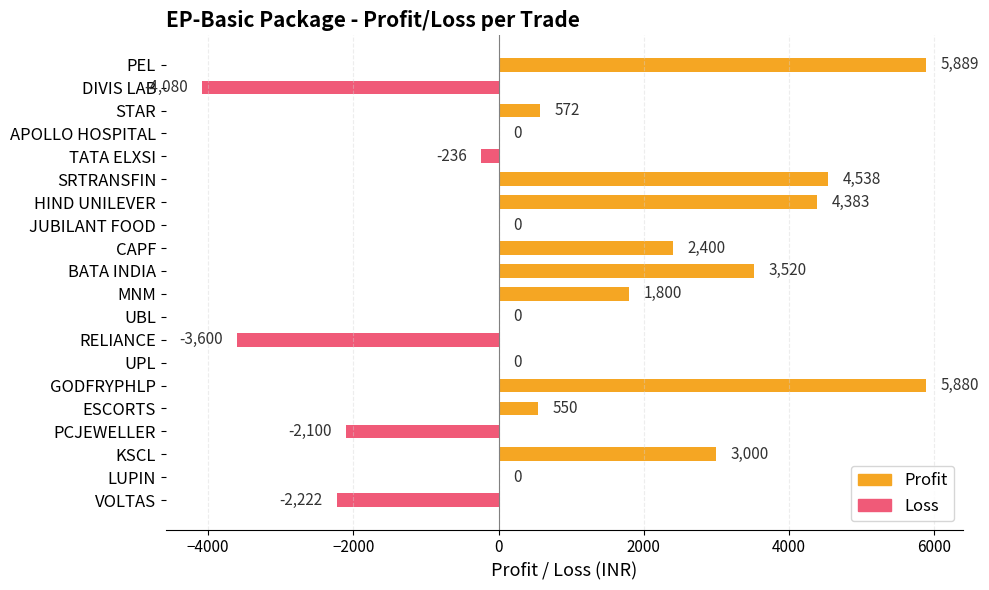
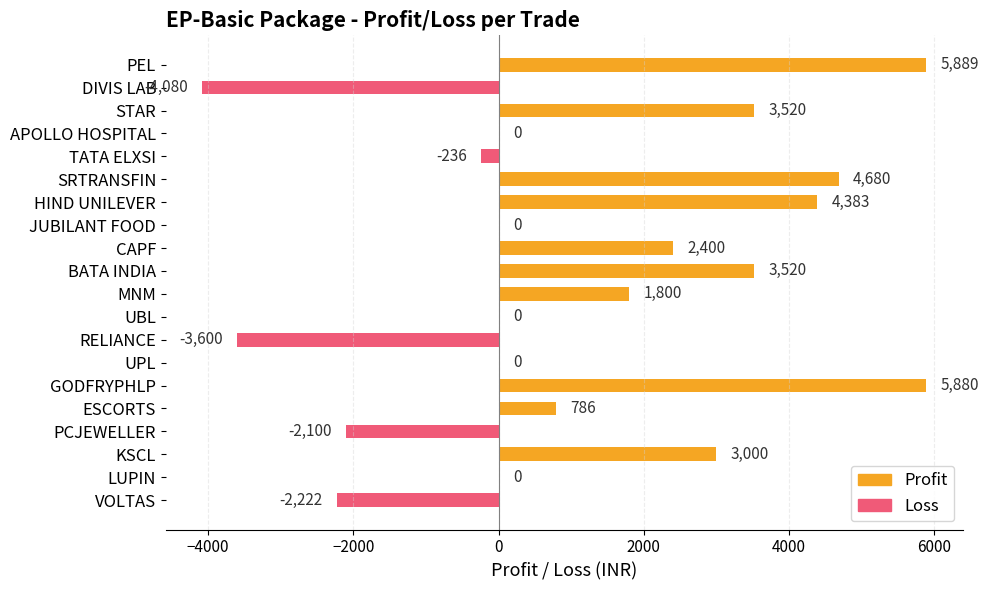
STAR: 572 -> 3,520
SRTRANSFIN: 4,538 -> 4,680
ESCORTS: 550 -> 786
